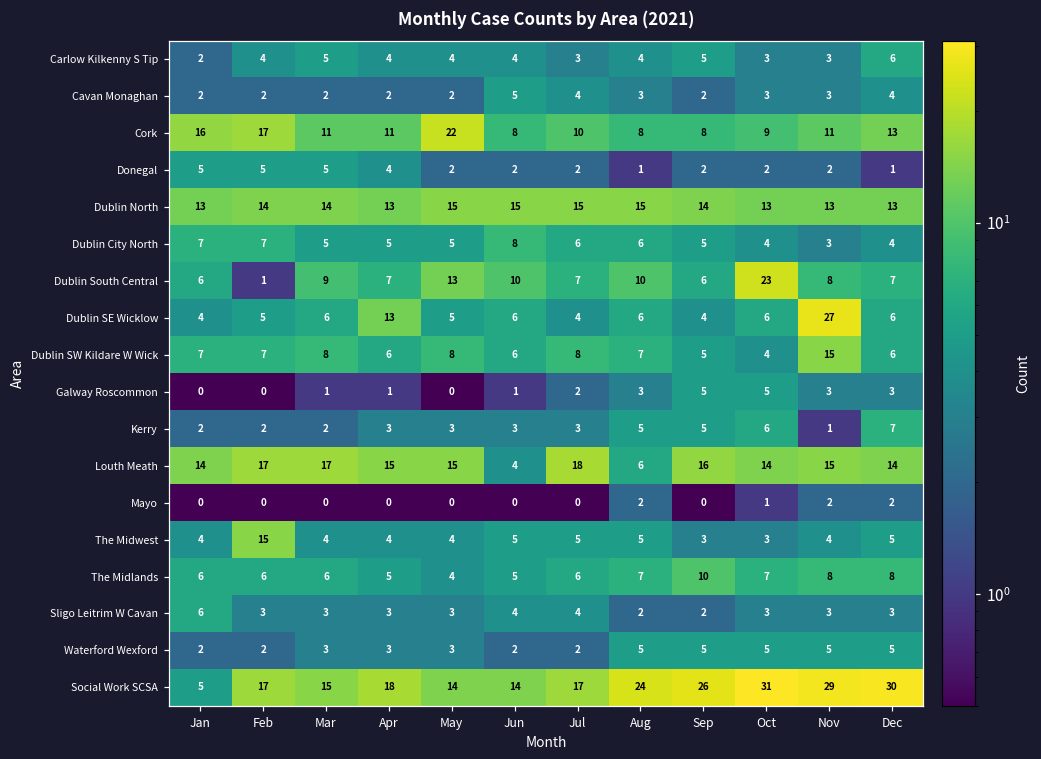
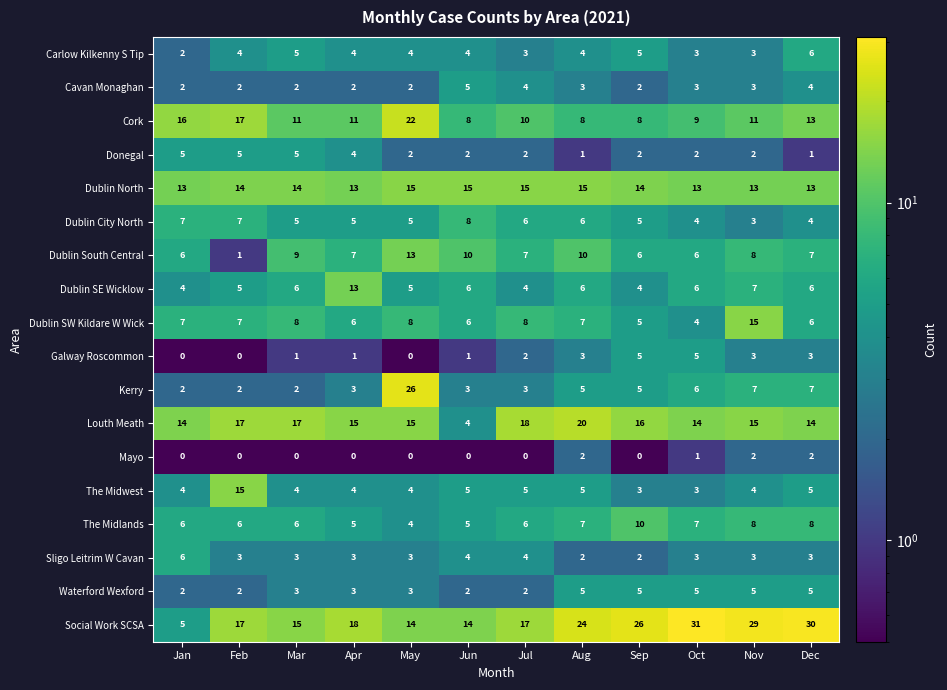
Dublin South Central, Oct: 23 -> 6
Dublin SE Wicklow, Nov: 27 -> 7
Kerry, May: 3 -> 26
Kerry, Nov: 1 -> 7
Louth Meath, Aug: 6 -> 20
